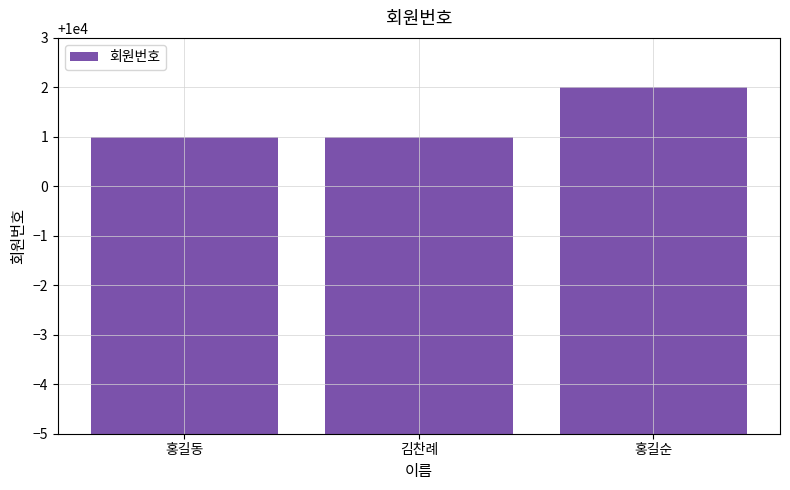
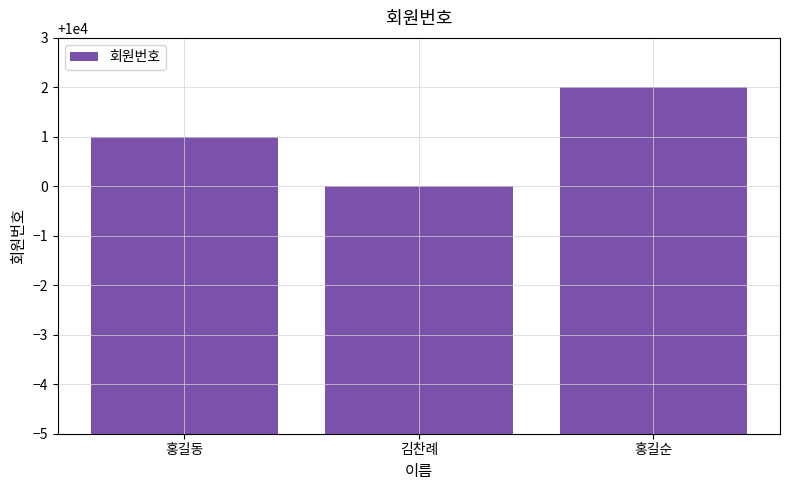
김찬례: 10001 -> 10000
